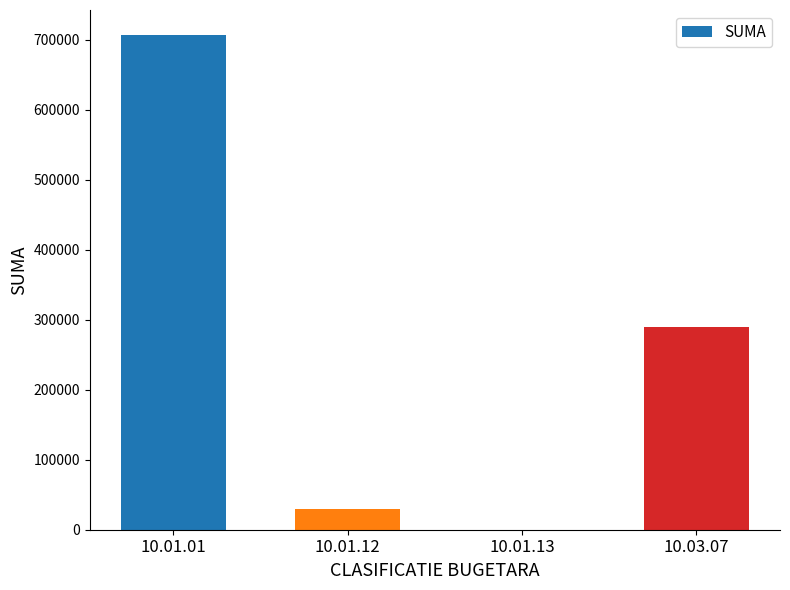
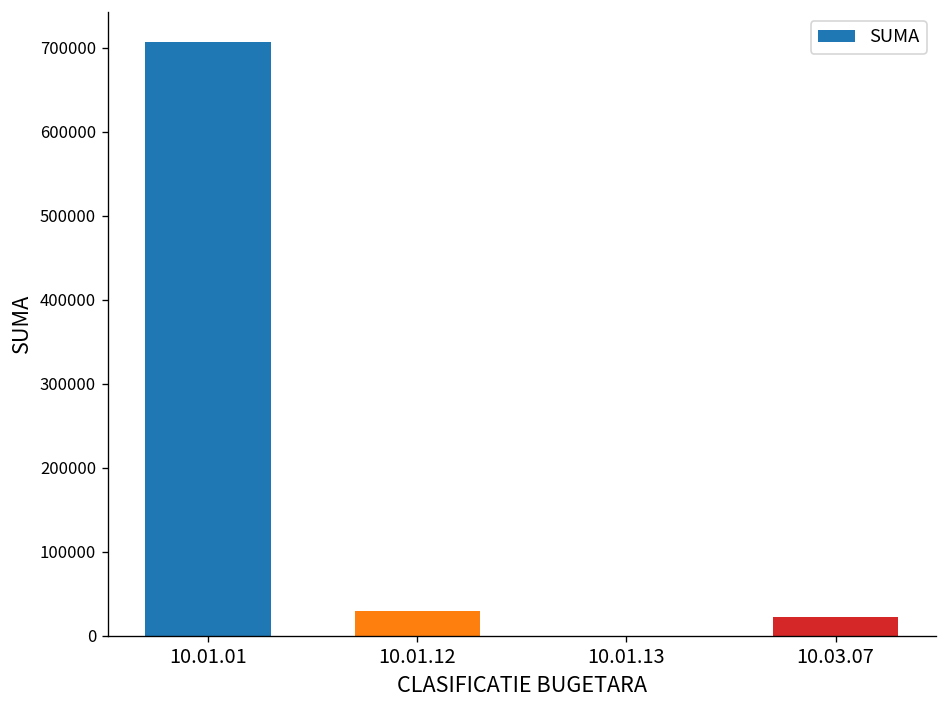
10.03.07: 290000 -> 20000
